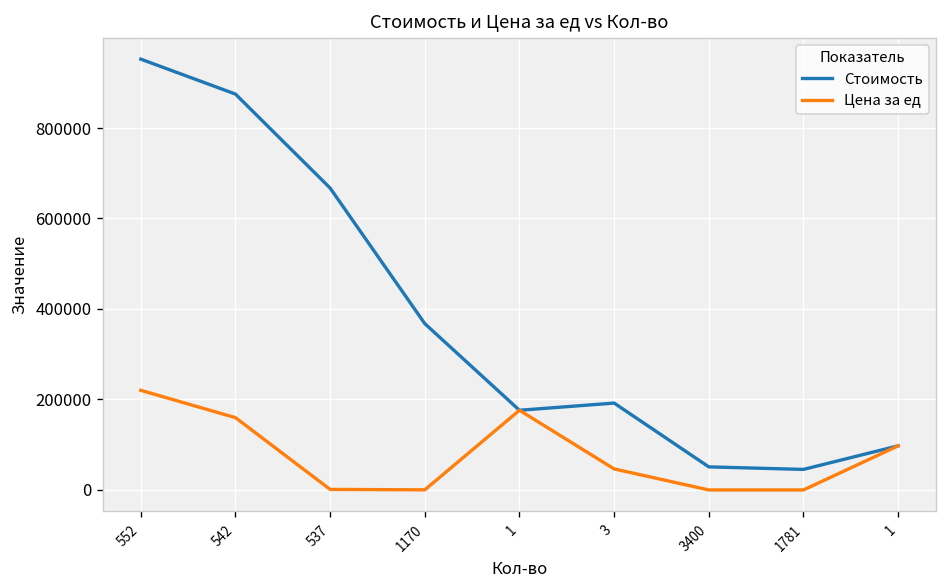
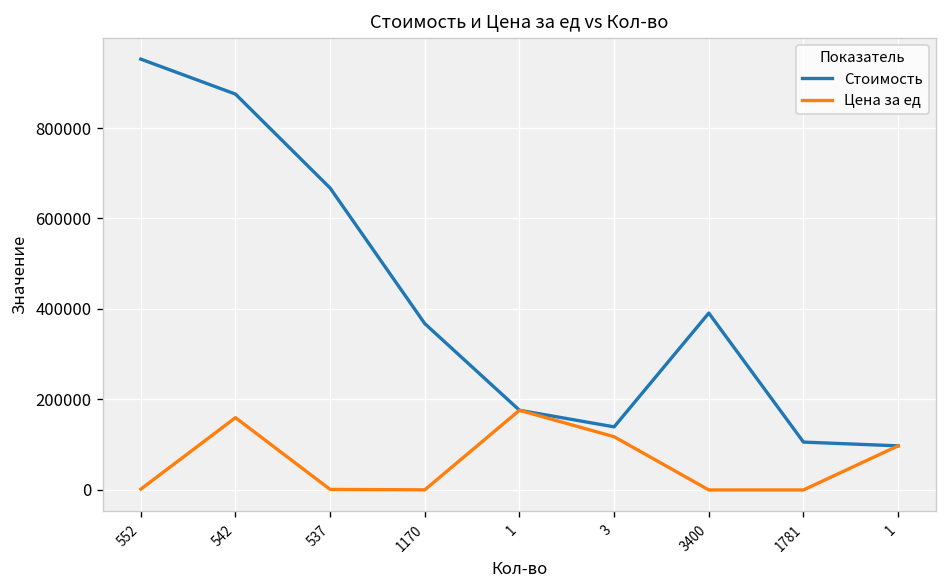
Цена за ед, 552: 220000 -> 0
Стоимость, 3: 190000 -> 140000
Цена за ед, 3: 50000 -> 120000
Стоимость, 3400: 50000 -> 390000
Стоимость, 1781: 50000 -> 110000
